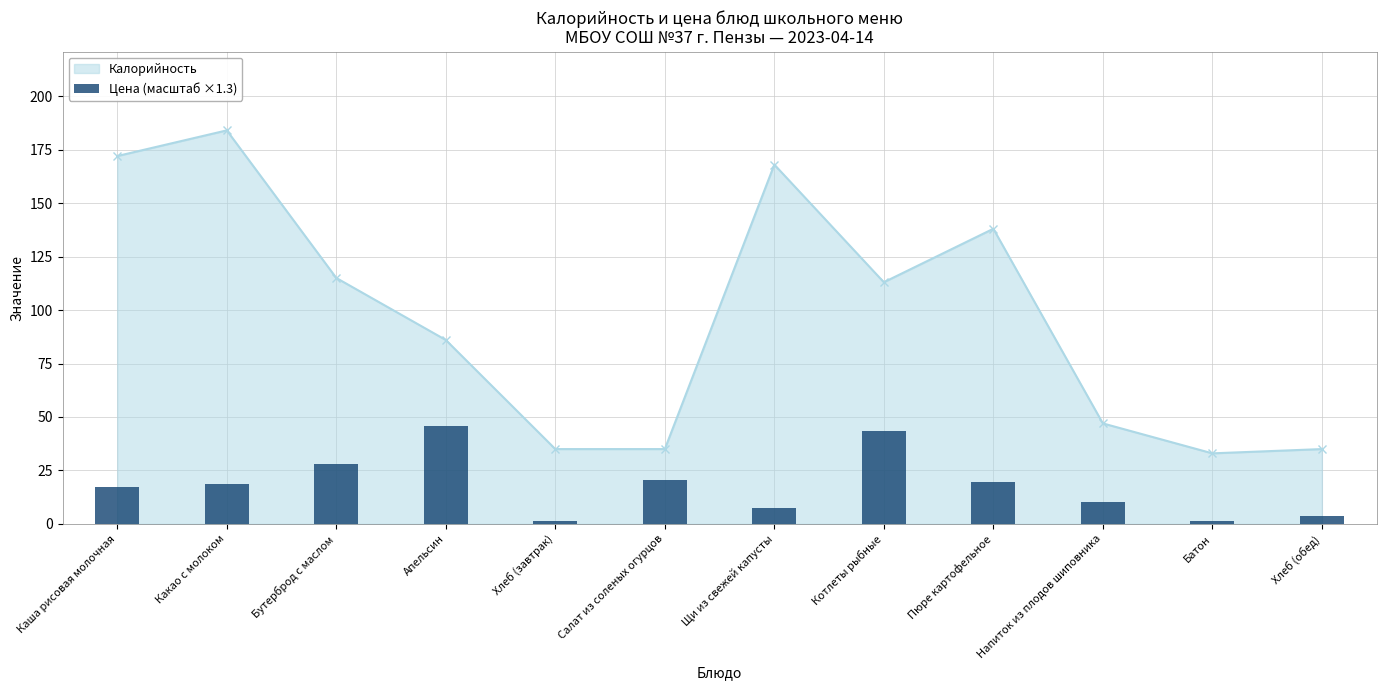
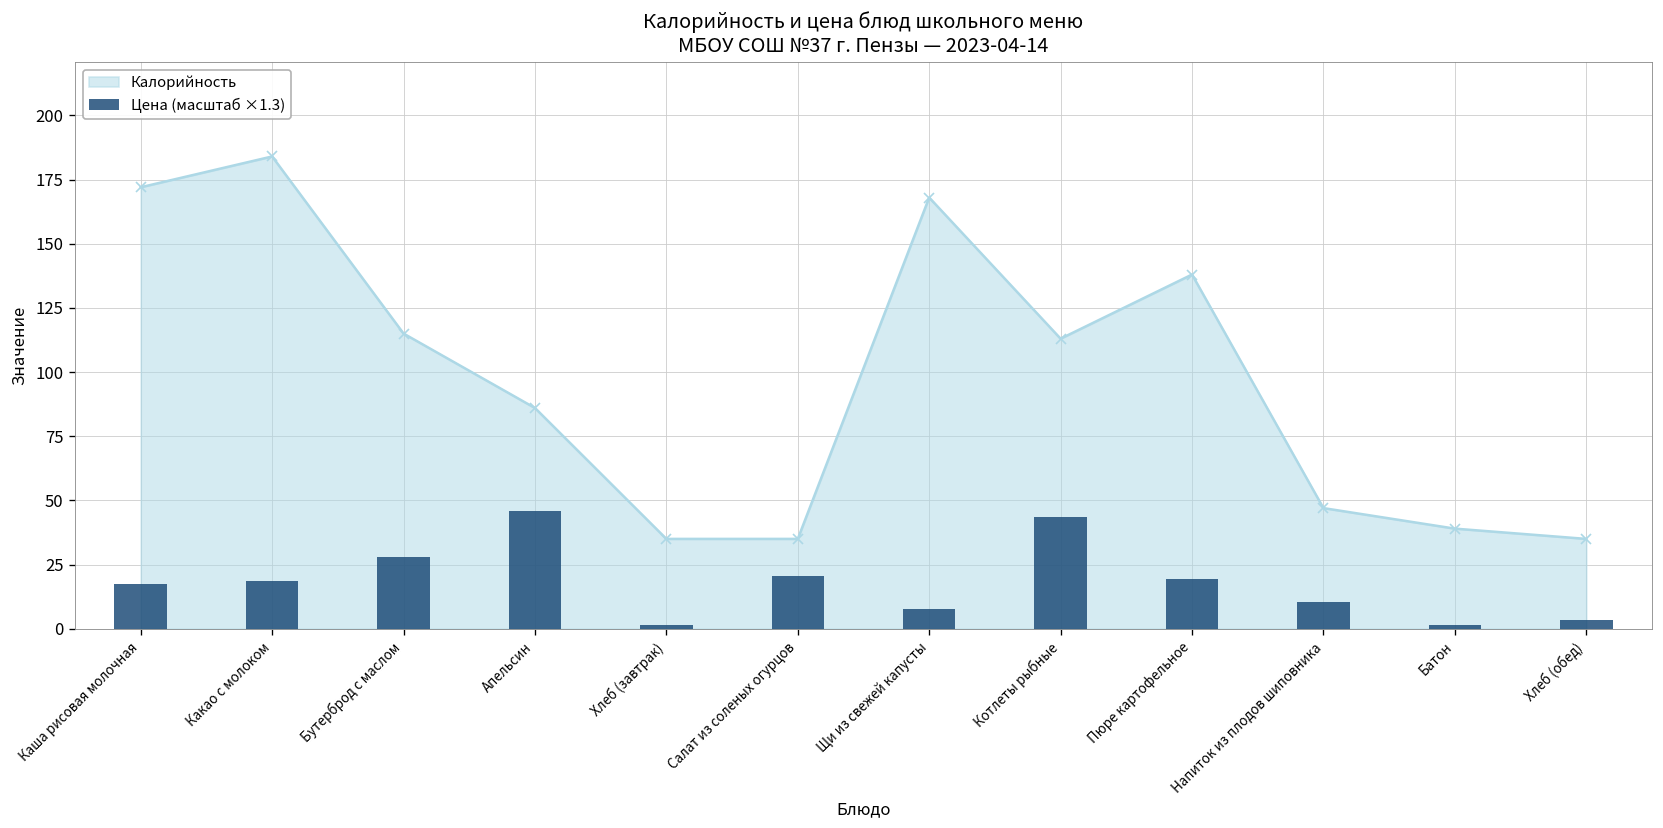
Калорийность, Батон: 33 -> 39
